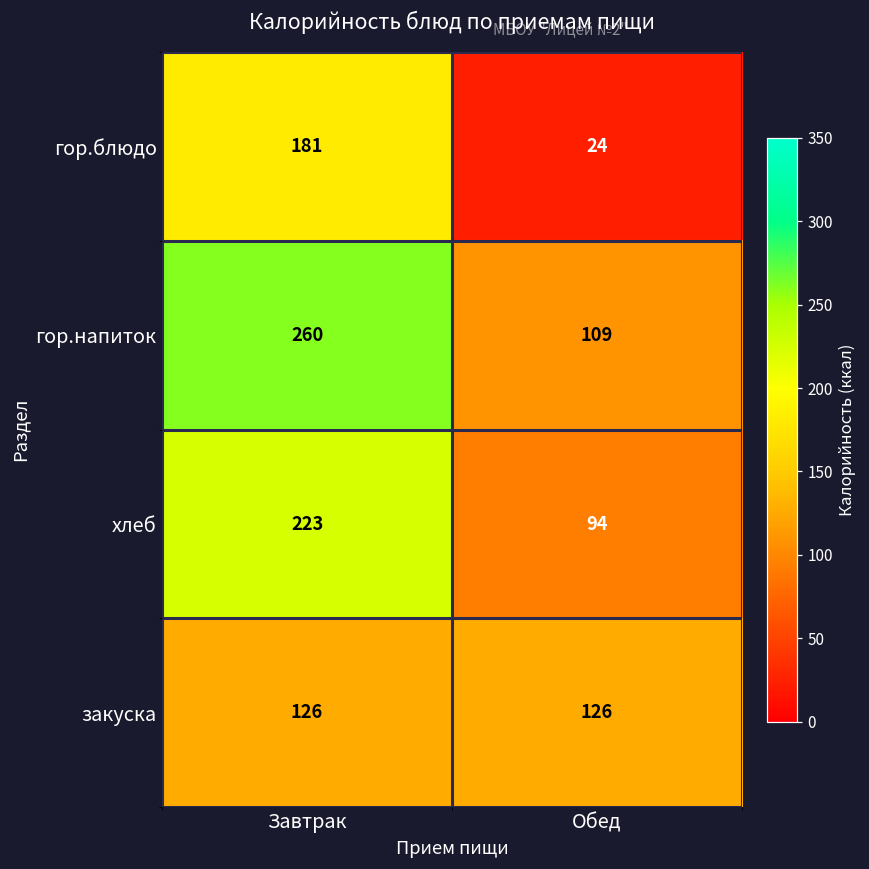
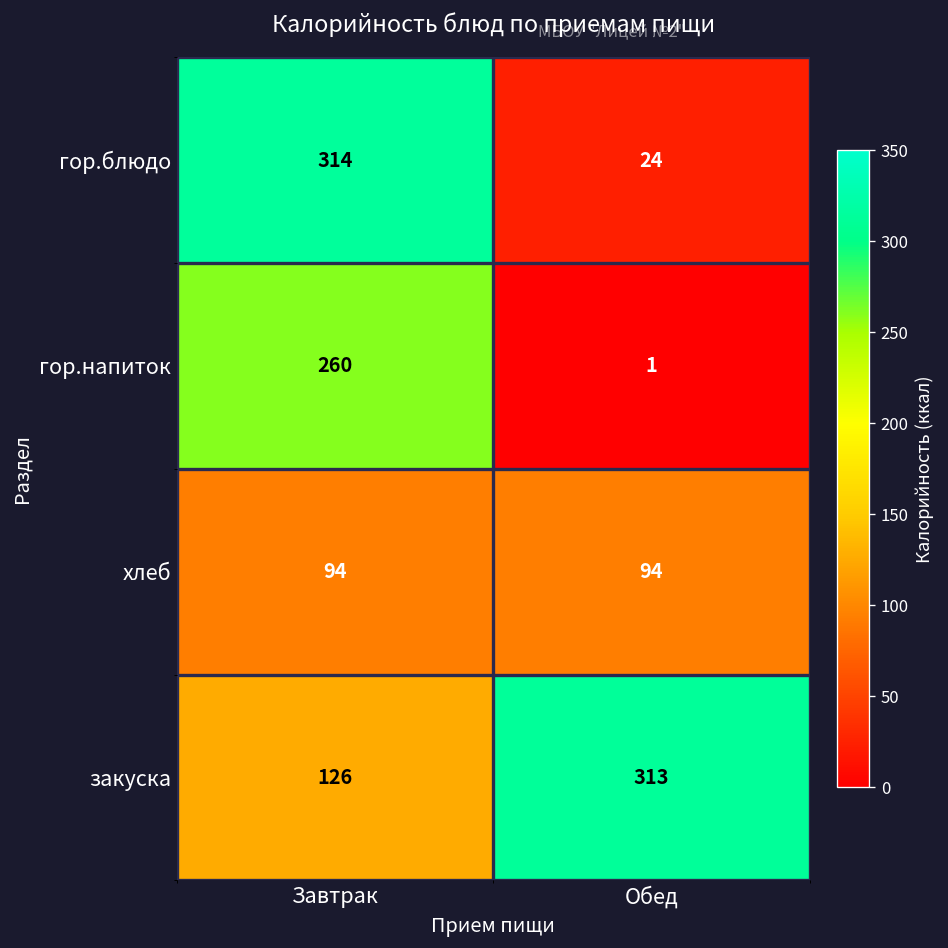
гор.блюдо, Завтрак: 181 -> 314
гор.напиток, Обед: 109 -> 1
хлеб, Завтрак: 223 -> 94
закуска, Обед: 126 -> 313
